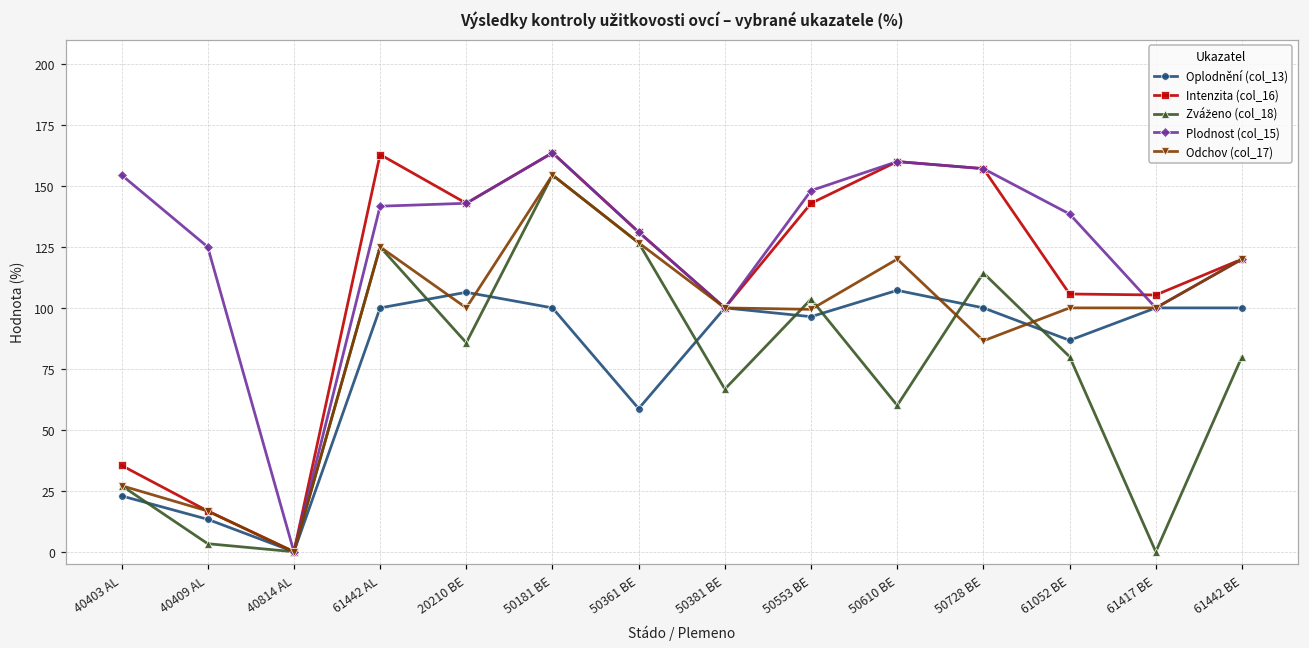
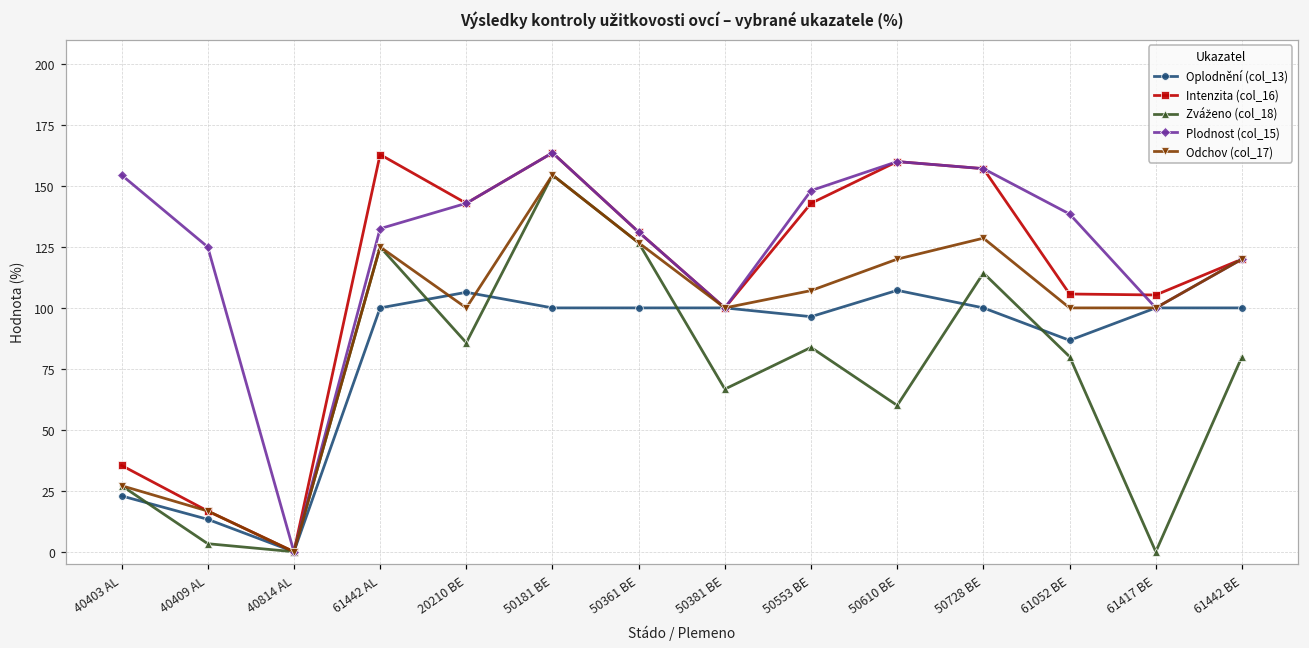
Plodnost (col_15), 61442 AL: 142 -> 133
Oplodnění (col_13), 50361 BE: 59 -> 100
Zváženo (col_18), 50553 BE: 104 -> 84
Odchov (col_17), 50553 BE: 99 -> 107
Odchov (col_17), 50728 BE: 87 -> 129
